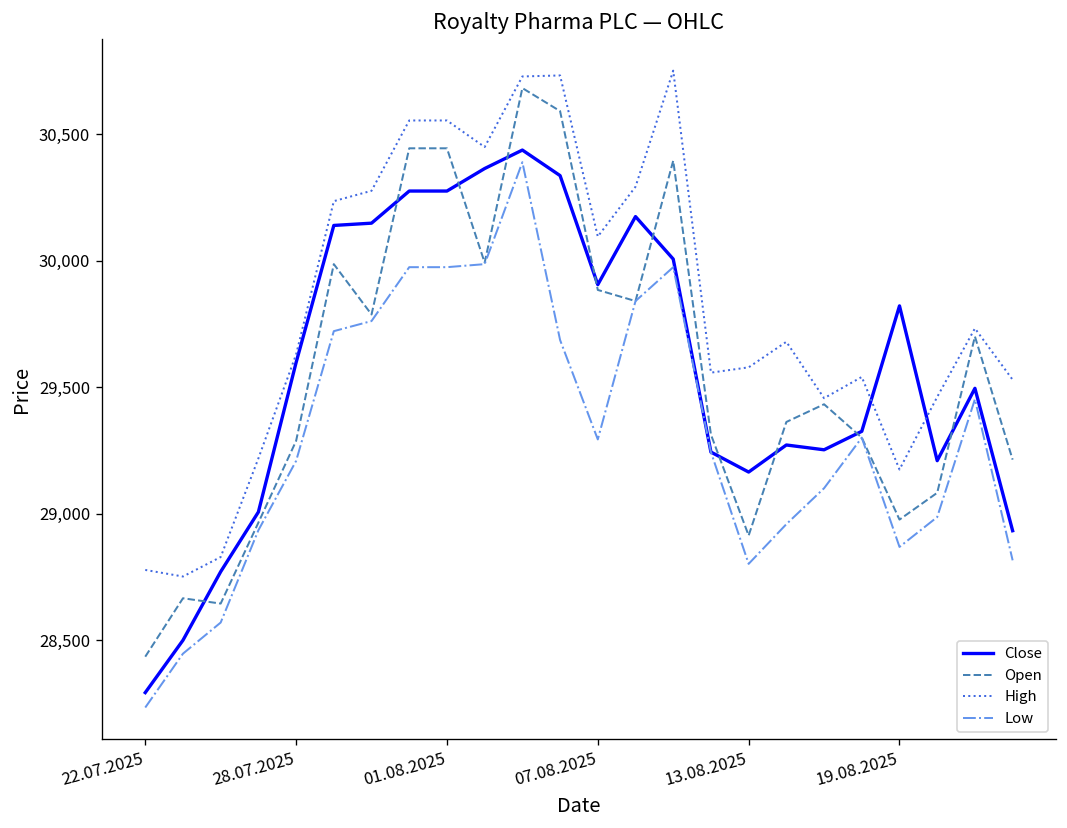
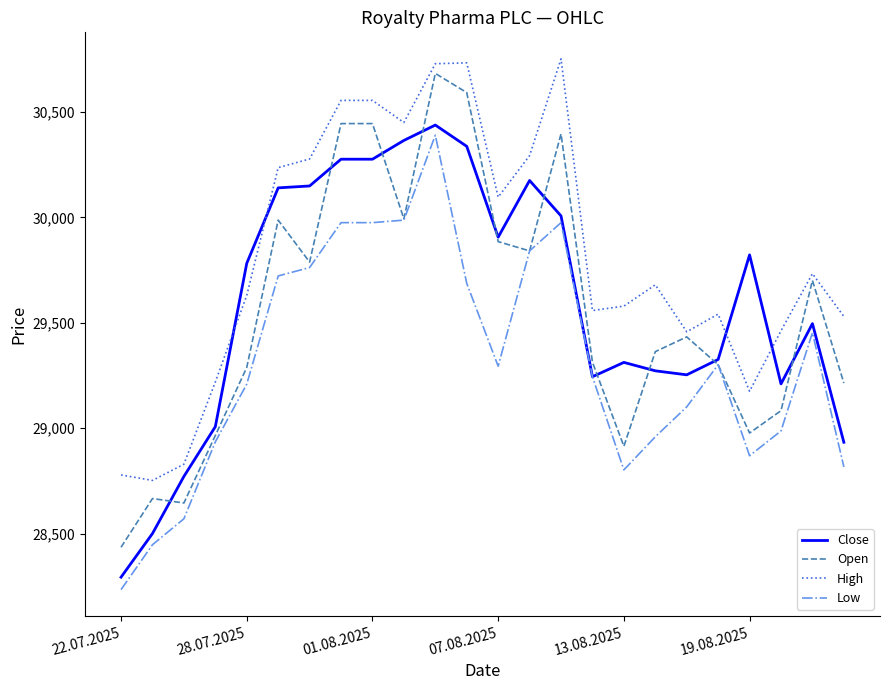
Close, 28.07.2025: 29,600 -> 29,780
Close, 13.08.2025: 29,170 -> 29,310
